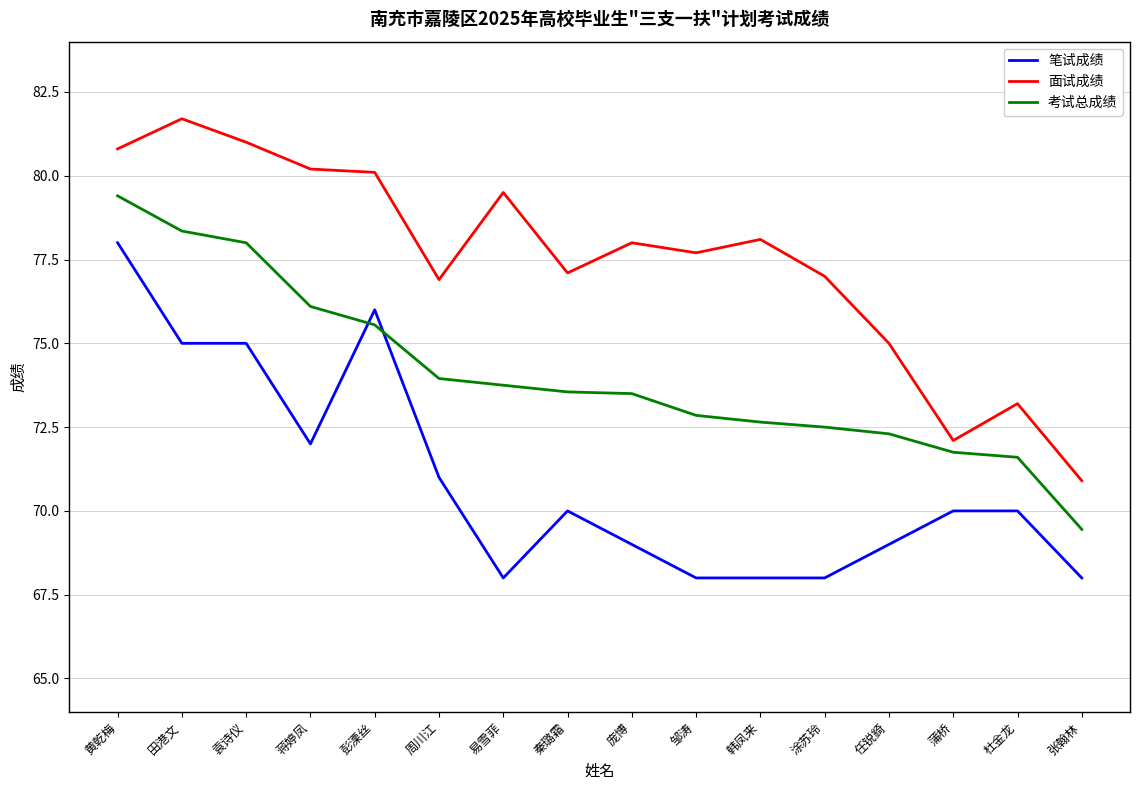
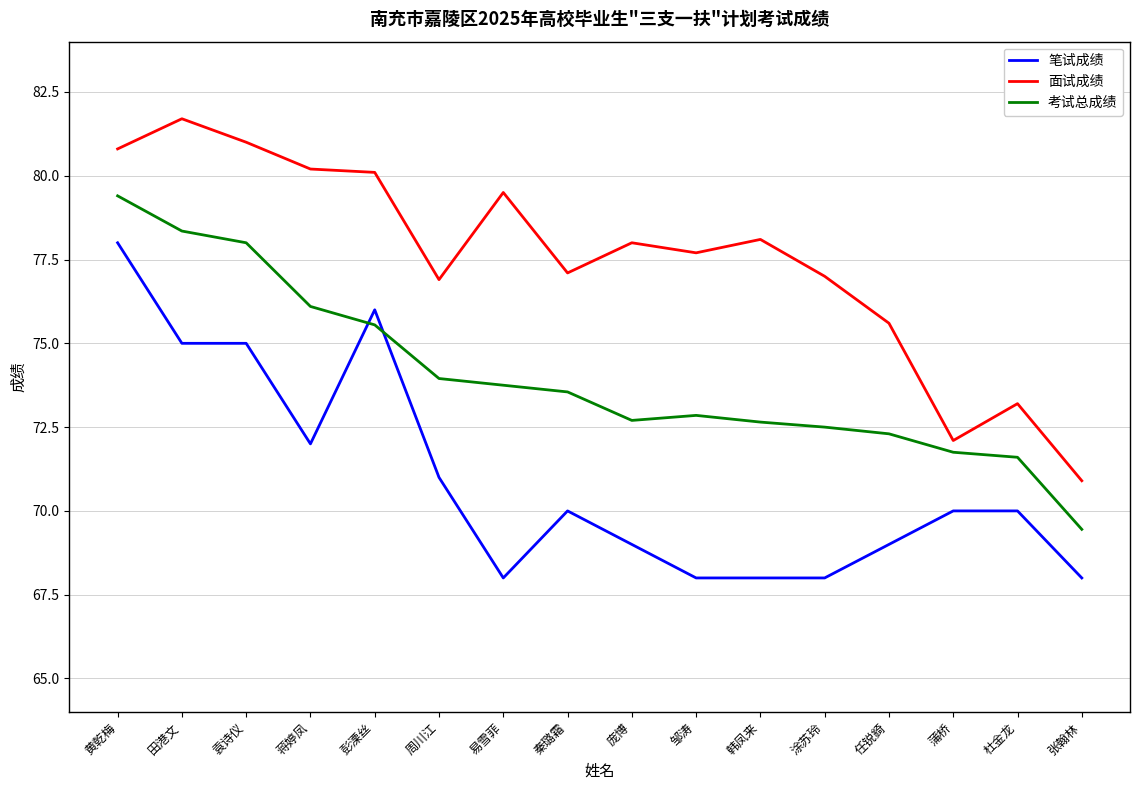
考试总成绩, 庞博: 73.5 -> 72.7
面试成绩, 任锐錡: 75.0 -> 75.6
